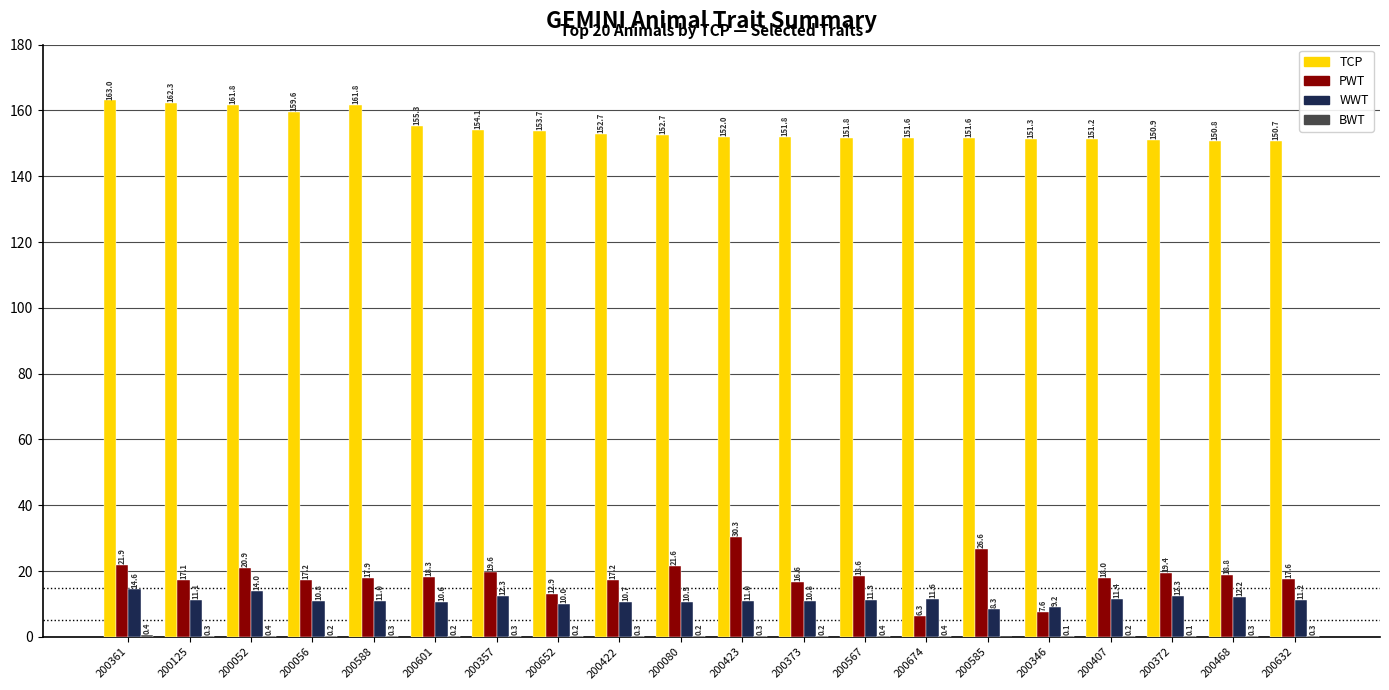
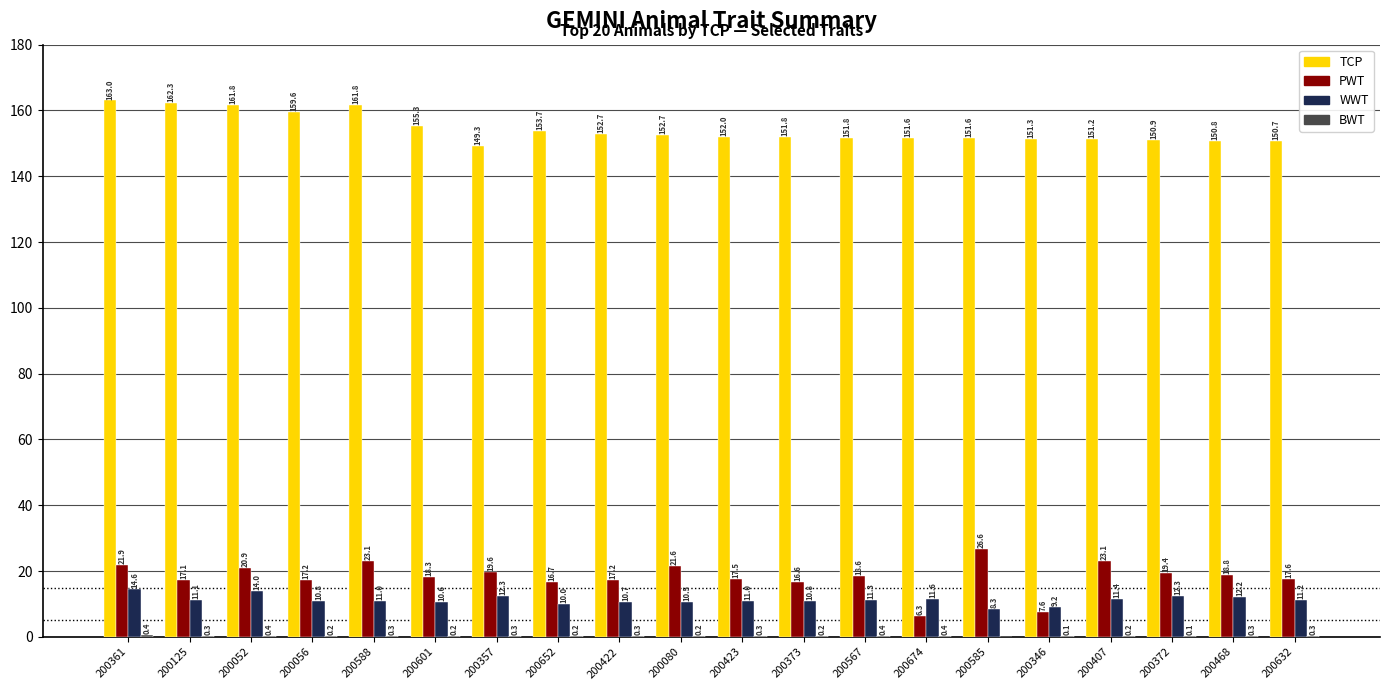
PWT, 200588: 17.9 -> 23.1
TCP, 200357: 154.1 -> 149.3
PWT, 200652: 12.9 -> 16.7
PWT, 200423: 30.3 -> 17.5
PWT, 200407: 18.0 -> 23.1
